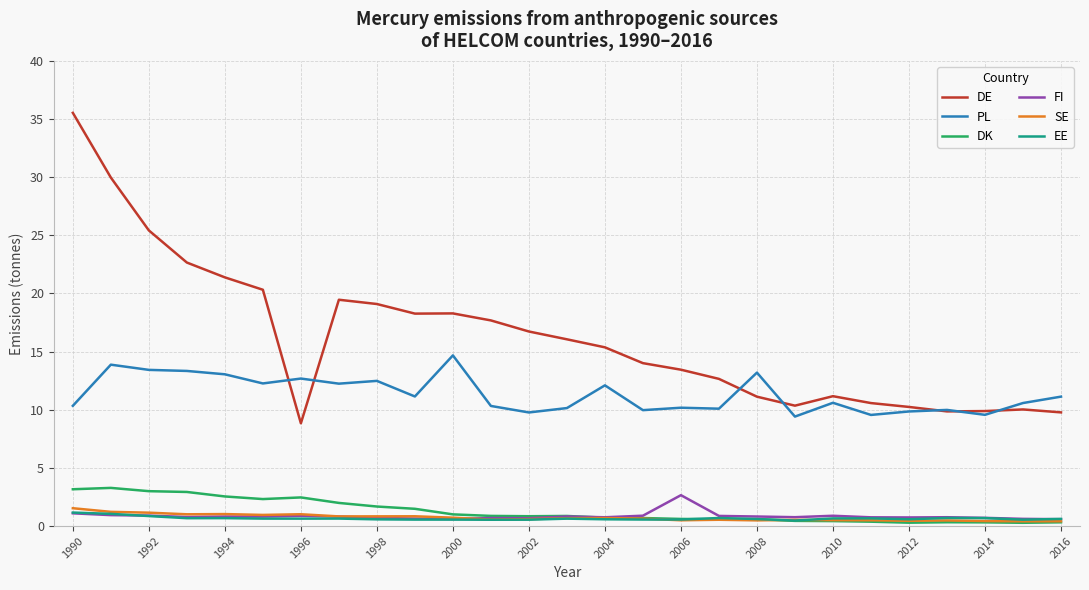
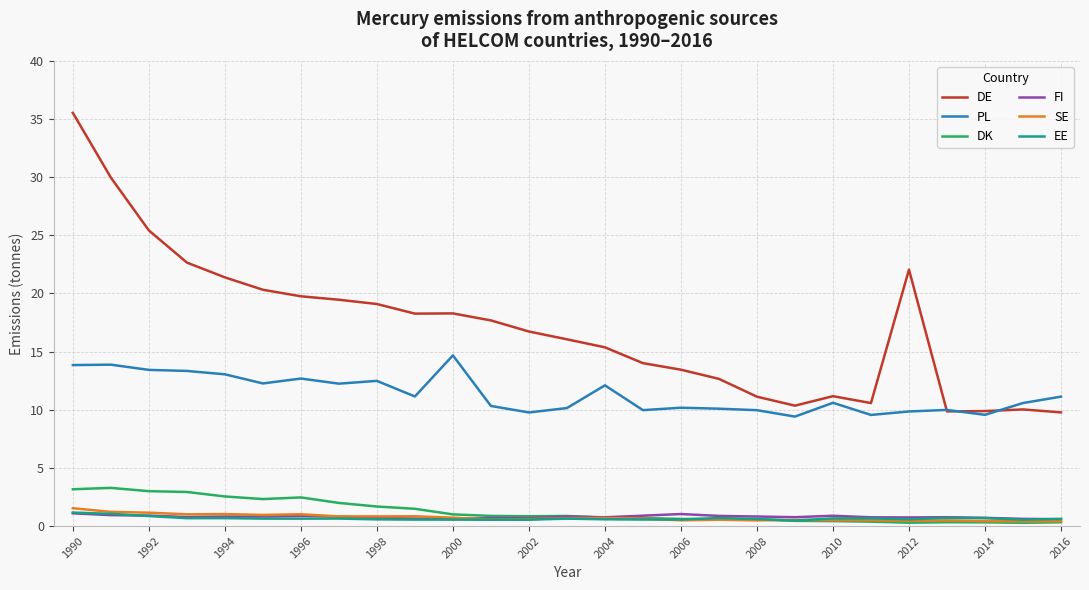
PL, 1990: 10.3 -> 13.8
DE, 1996: 8.8 -> 19.8
FI, 2006: 2.7 -> 1.0
PL, 2008: 13.2 -> 10.0
DE, 2012: 10.2 -> 22.0
